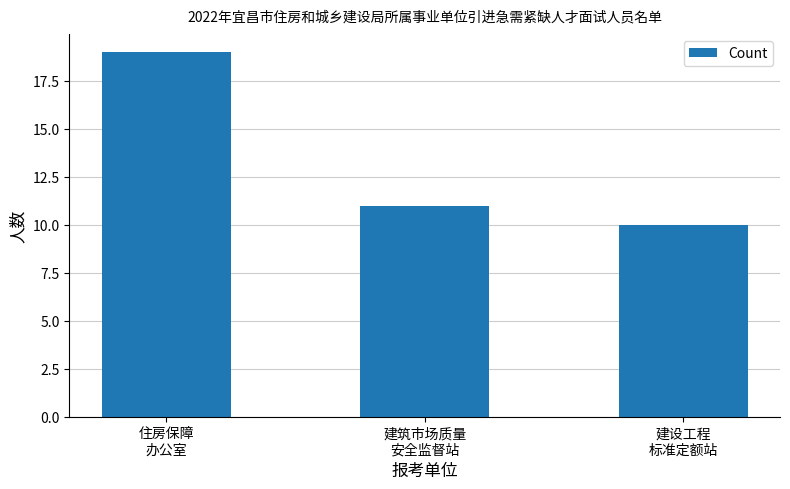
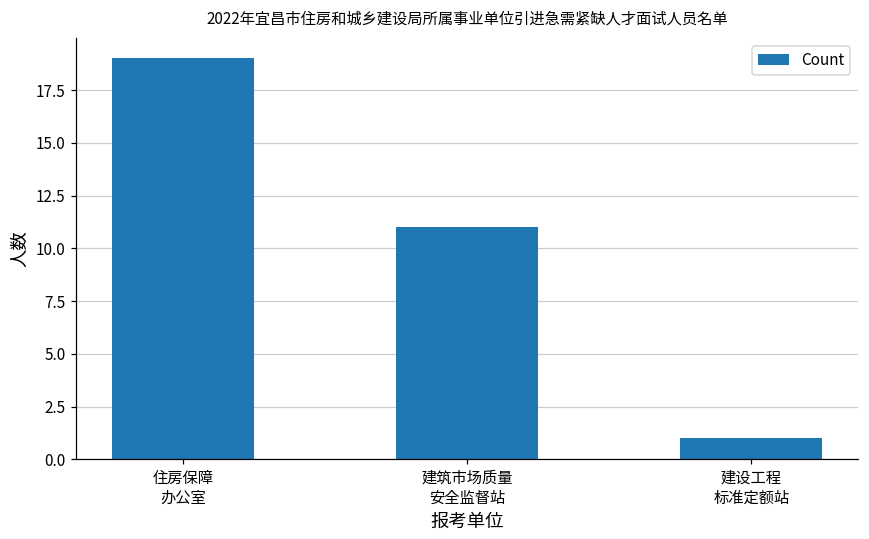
建设工程 标准定额站: 10 -> 1
